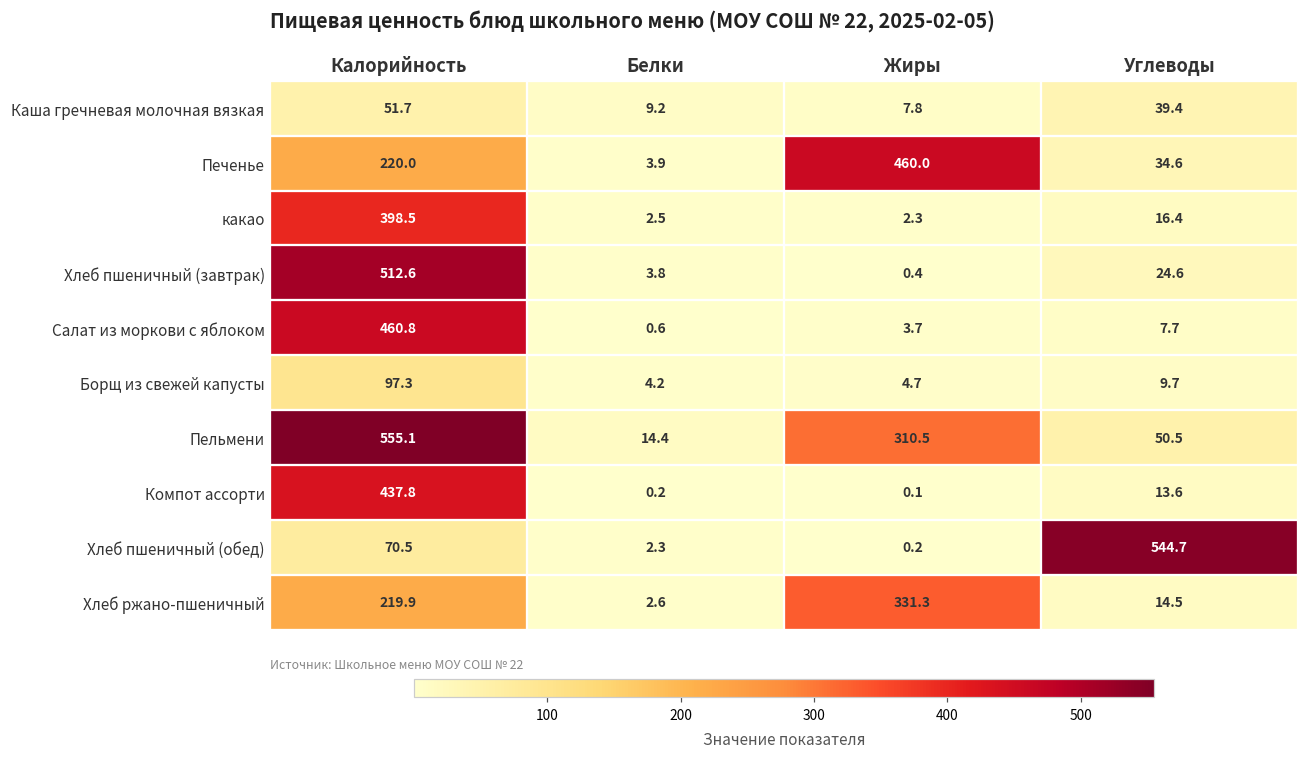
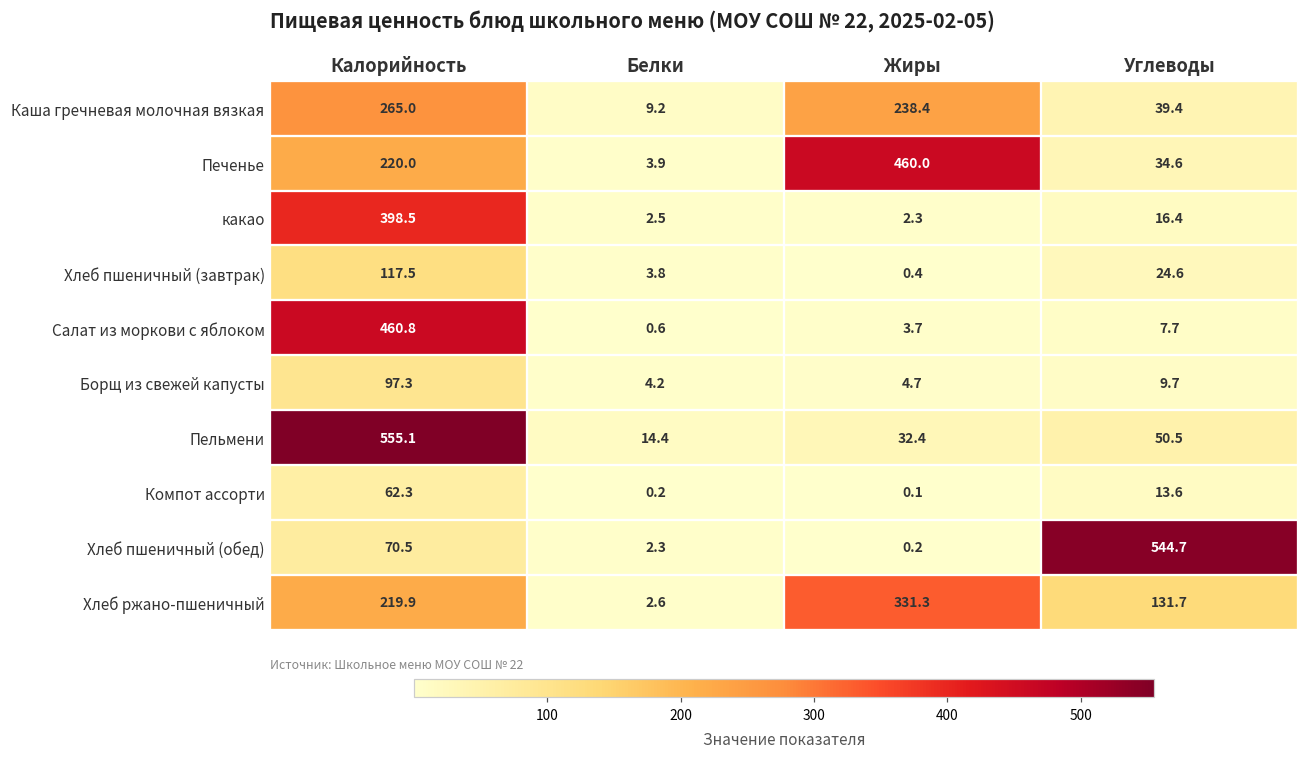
Каша гречневая молочная вязкая, Калорийность: 51.7 -> 265.0
Каша гречневая молочная вязкая, Жиры: 7.8 -> 238.4
Хлеб пшеничный (завтрак), Калорийность: 512.6 -> 117.5
Пельмени, Жиры: 310.5 -> 32.4
Компот ассорти, Калорийность: 437.8 -> 62.3
Хлеб ржано-пшеничный, Углеводы: 14.5 -> 131.7
